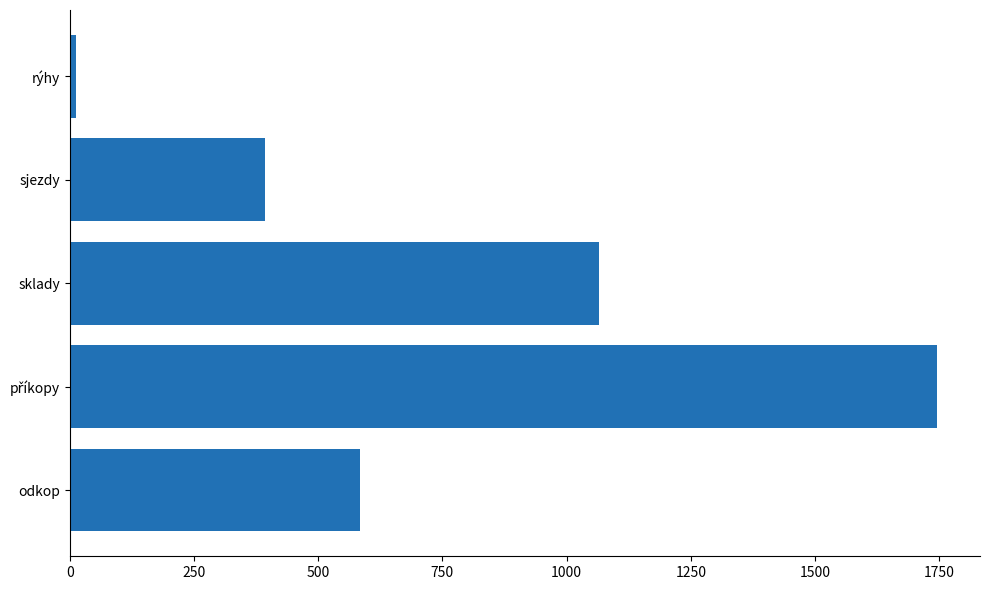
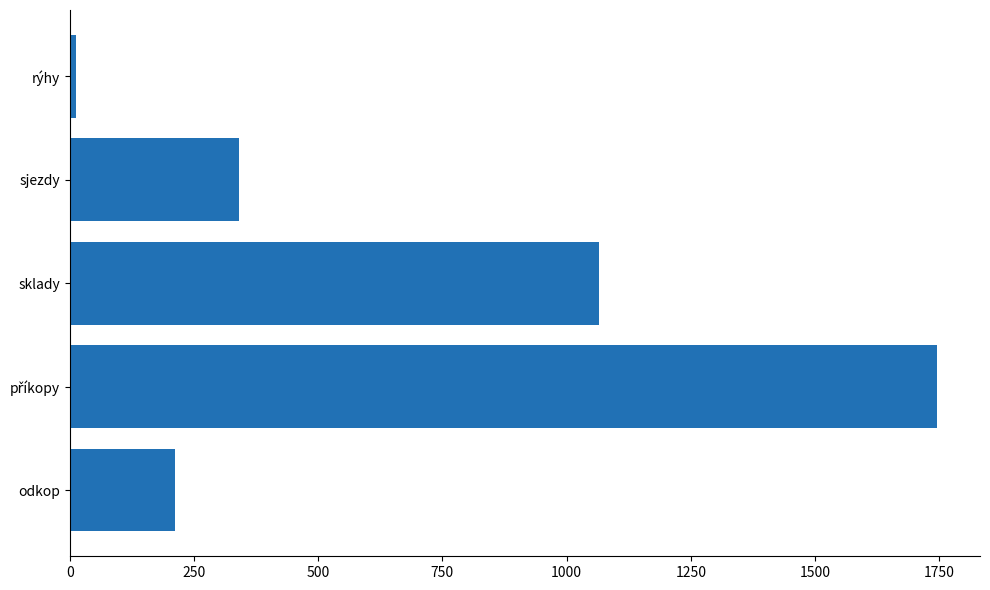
sjezdy: 390 -> 340
odkop: 590 -> 210
